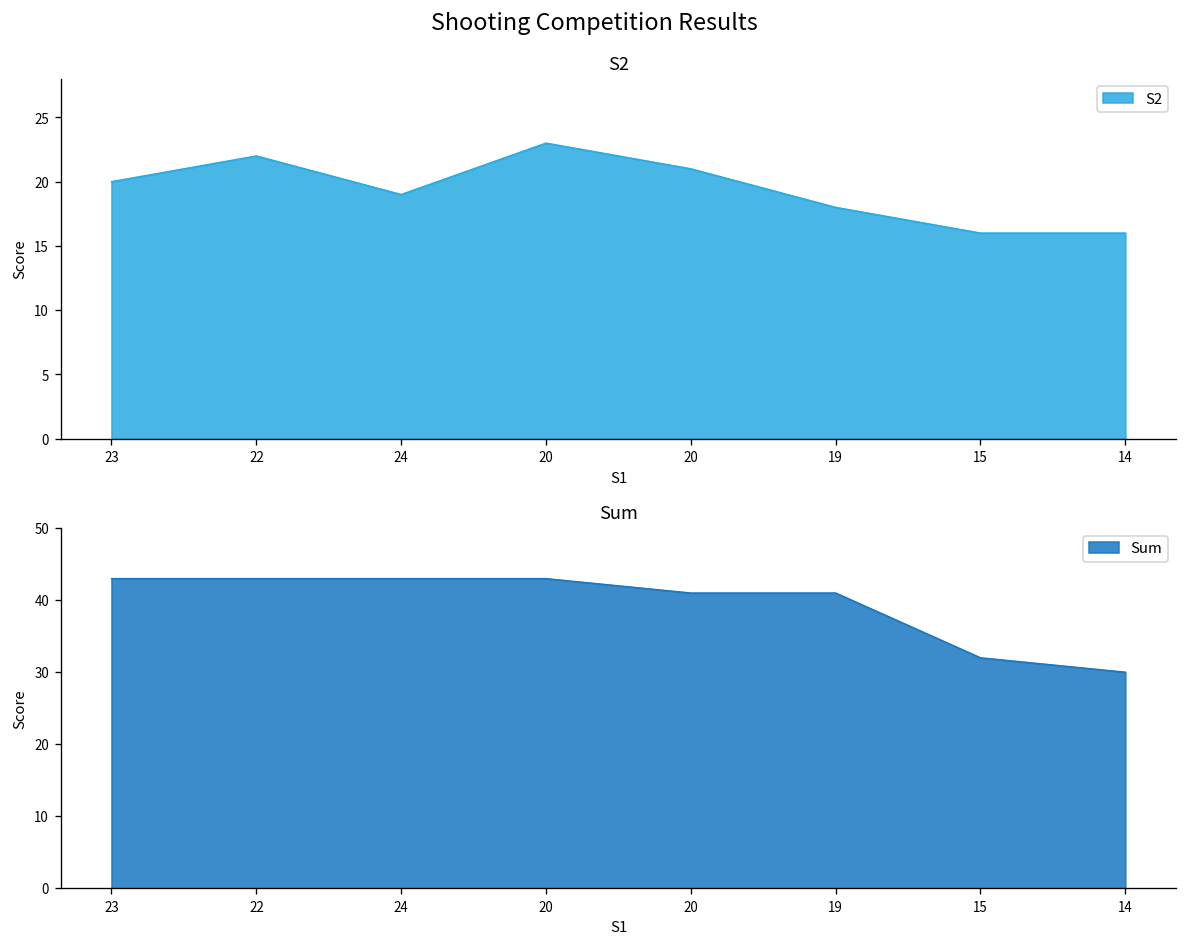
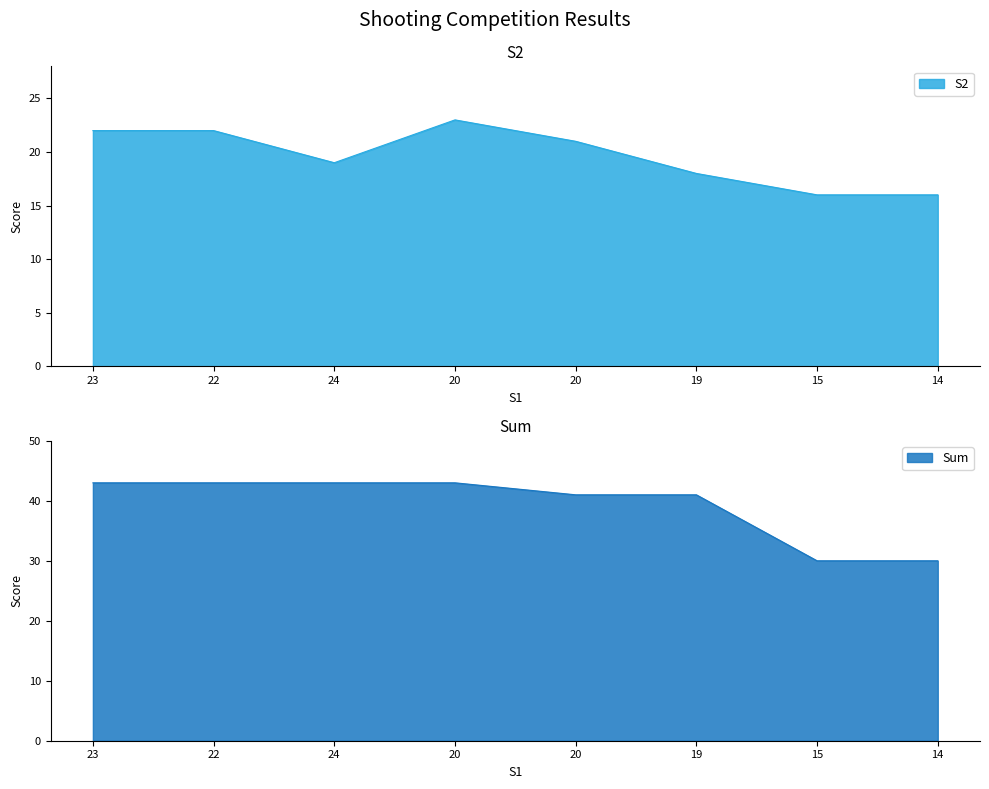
S2, 23: 20 -> 22
Sum, 15: 32 -> 30
